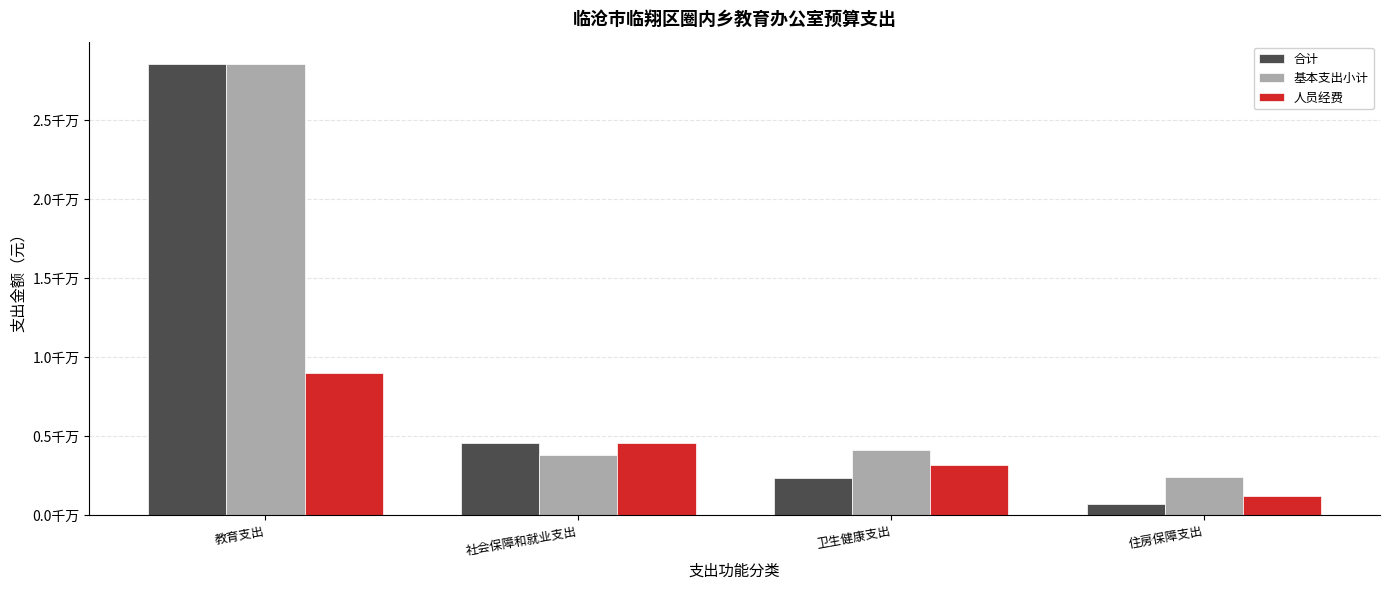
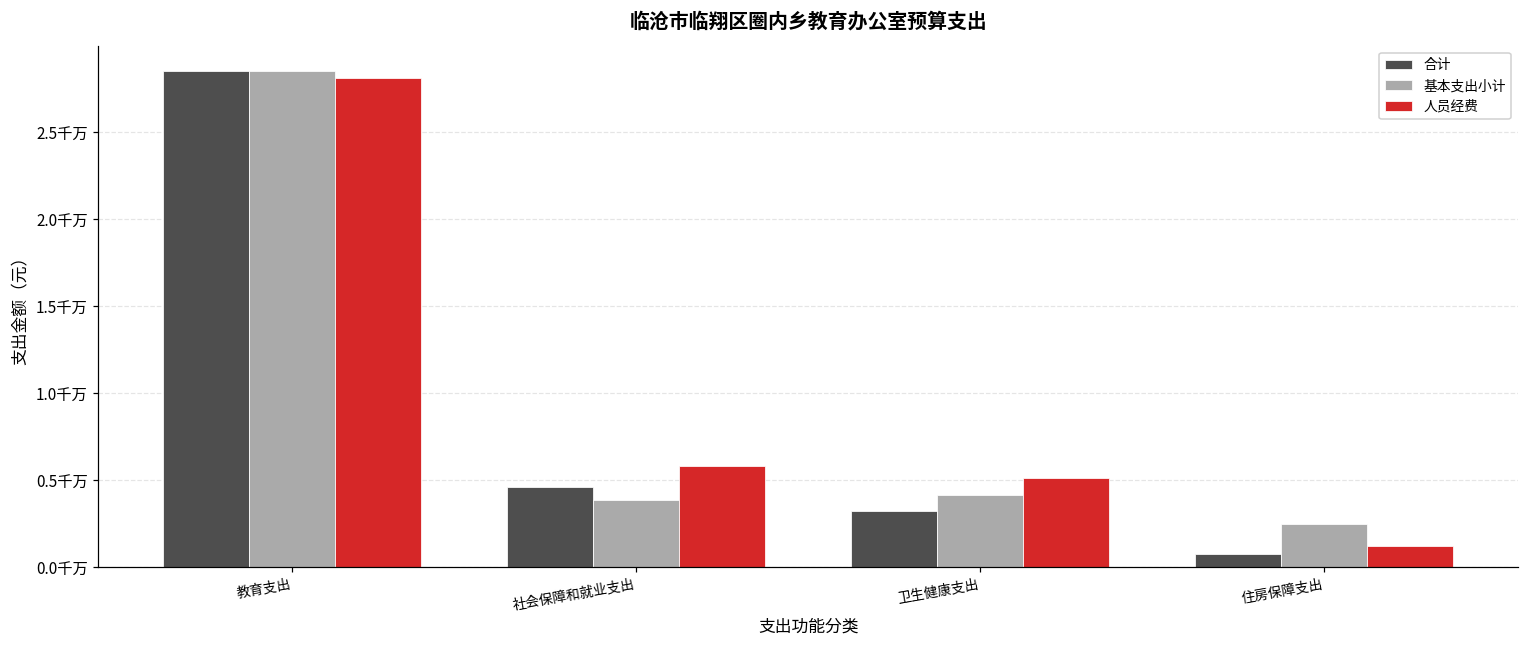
人员经费, 教育支出: 0.90千万 -> 2.81千万
人员经费, 社会保障和就业支出: 0.46千万 -> 0.58千万
合计, 卫生健康支出: 0.24千万 -> 0.32千万
人员经费, 卫生健康支出: 0.32千万 -> 0.51千万
